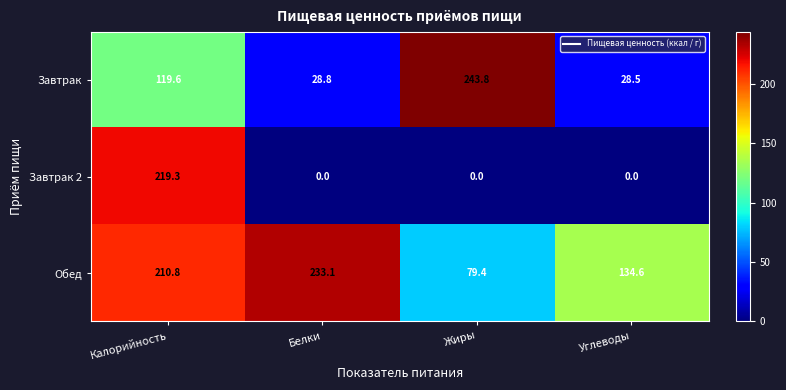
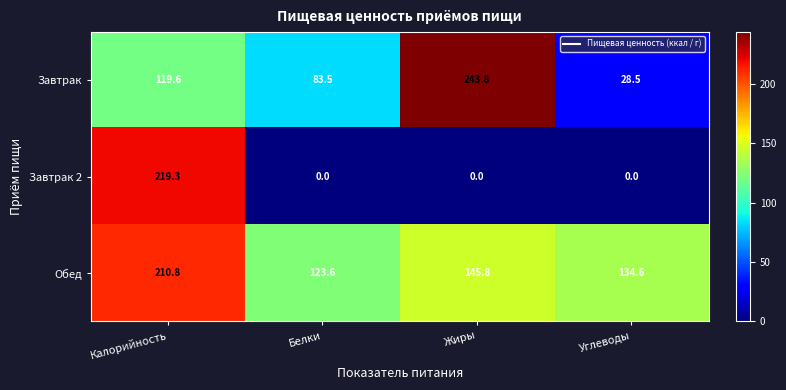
Завтрак, Белки: 28.8 -> 83.5
Обед, Белки: 233.1 -> 123.6
Обед, Жиры: 79.4 -> 145.8
